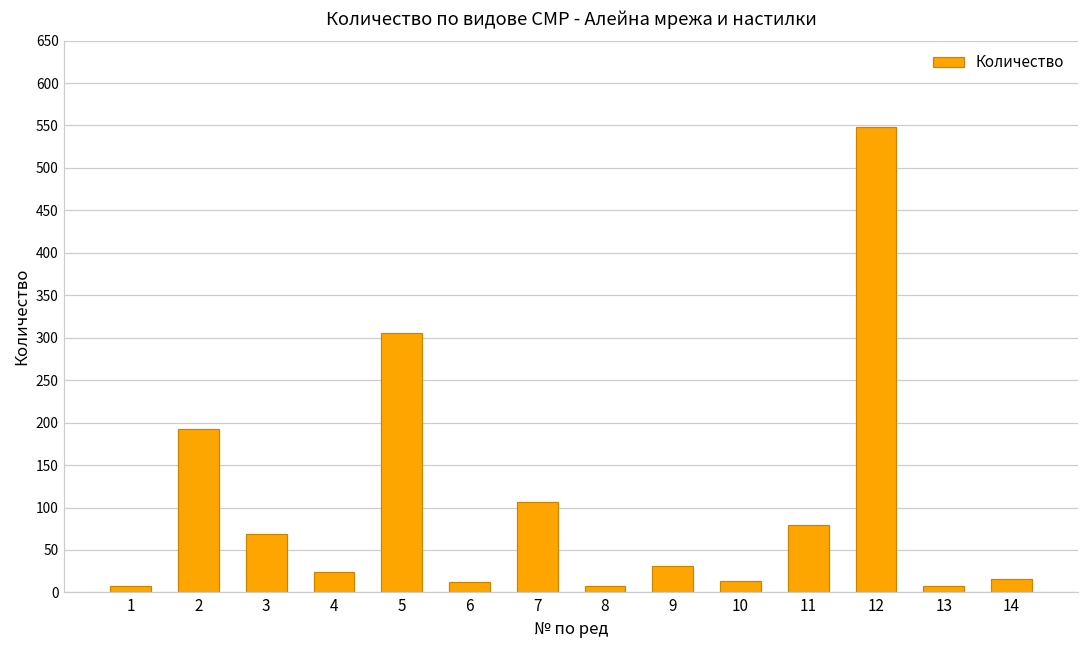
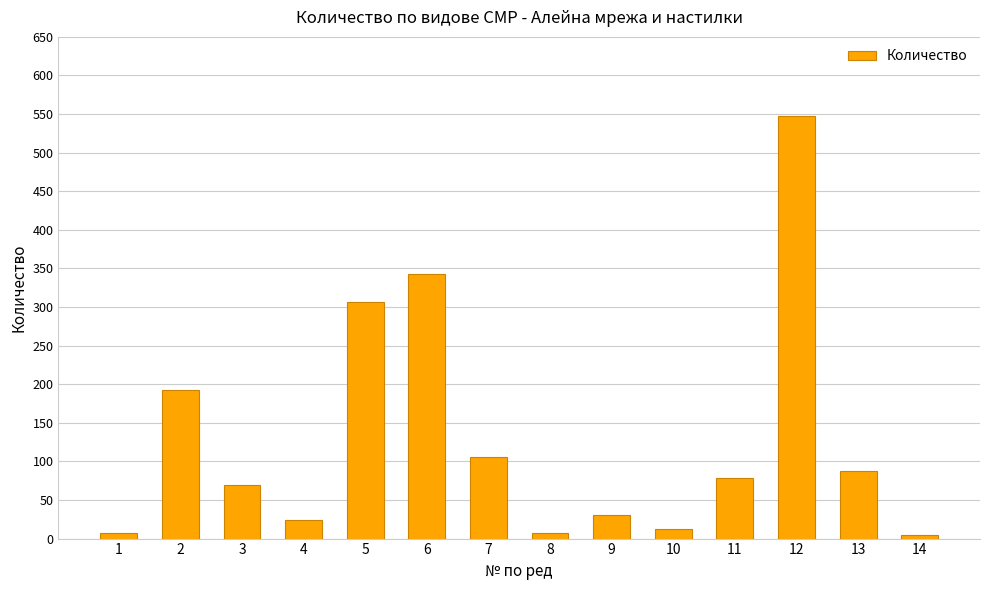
6: 10 -> 340
13: 10 -> 90
14: 20 -> 10
